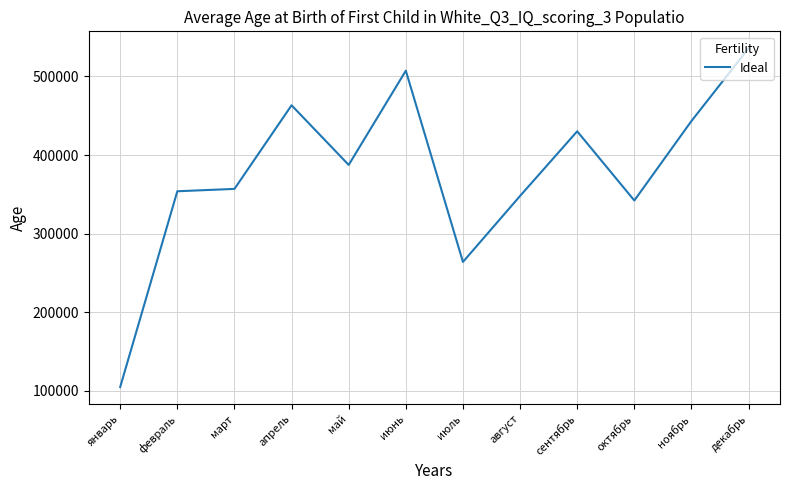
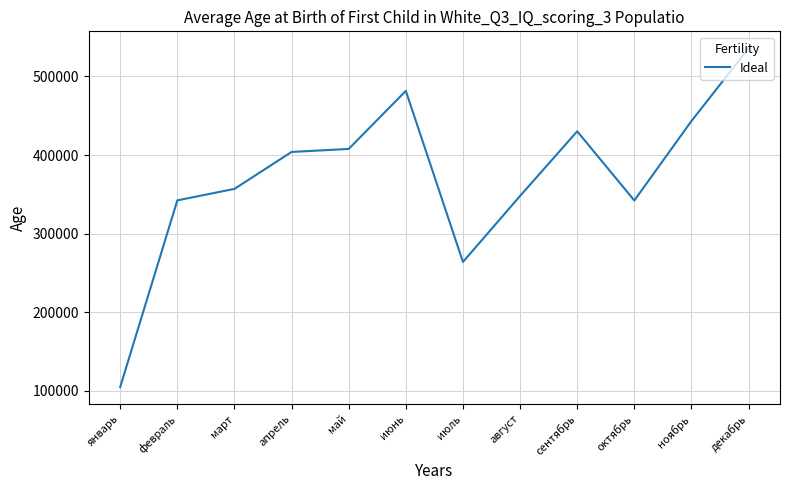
февраль: 350000 -> 340000
апрель: 460000 -> 400000
май: 390000 -> 410000
июнь: 510000 -> 480000
